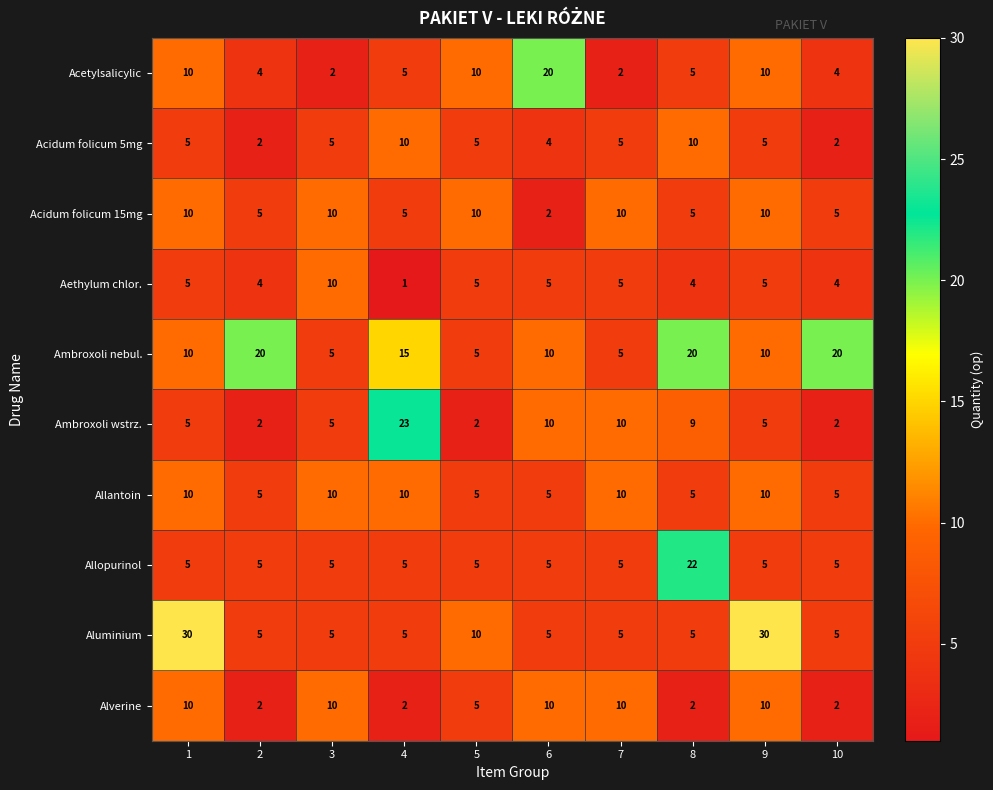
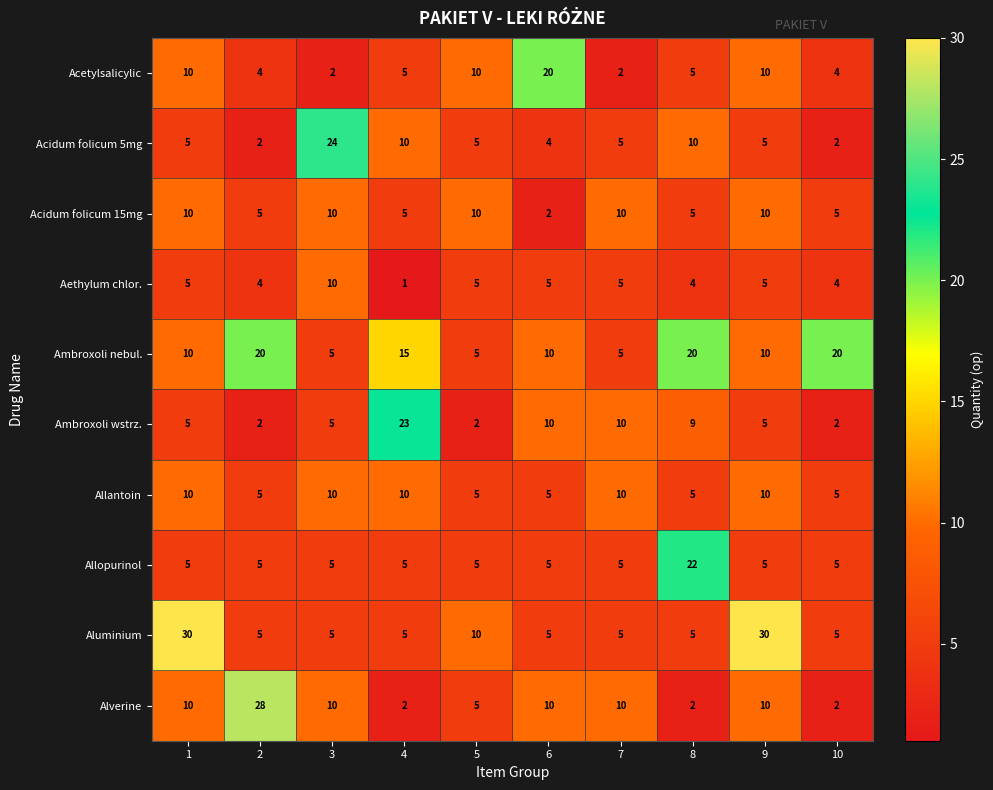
Acidum folicum 5mg, 3: 5 -> 24
Alverine, 2: 2 -> 28
